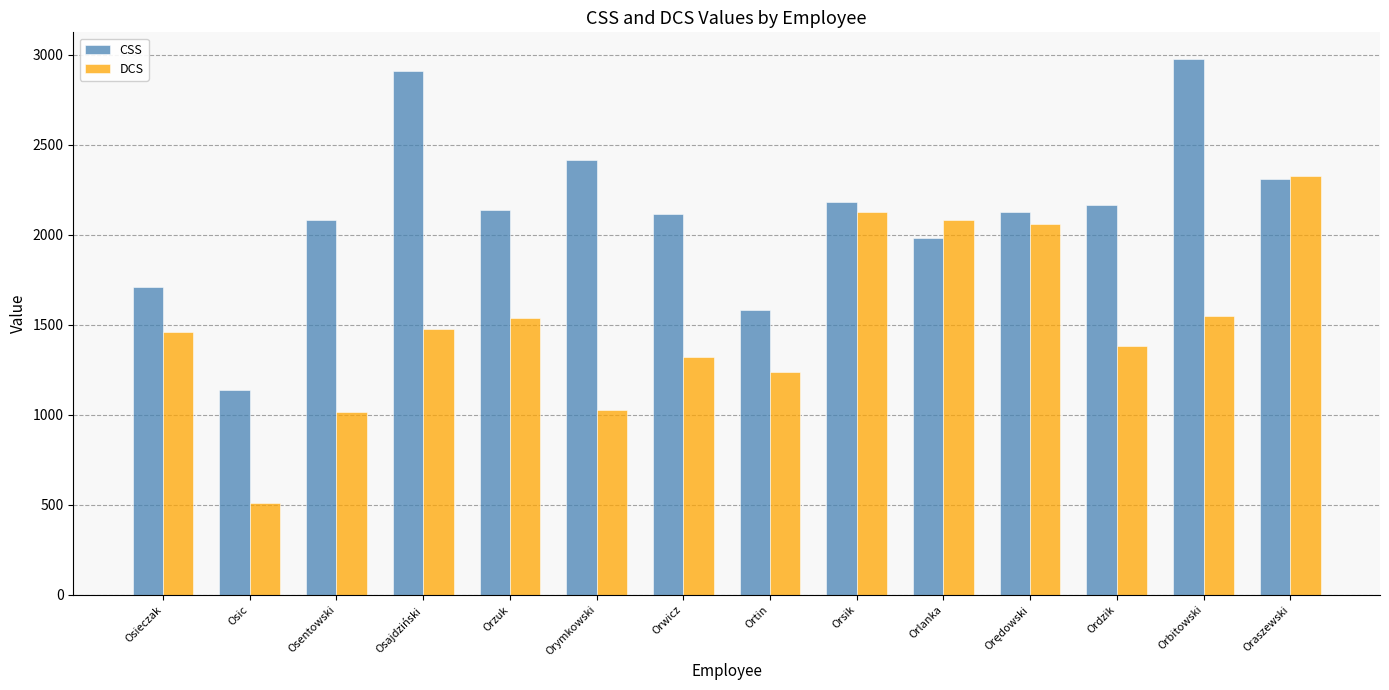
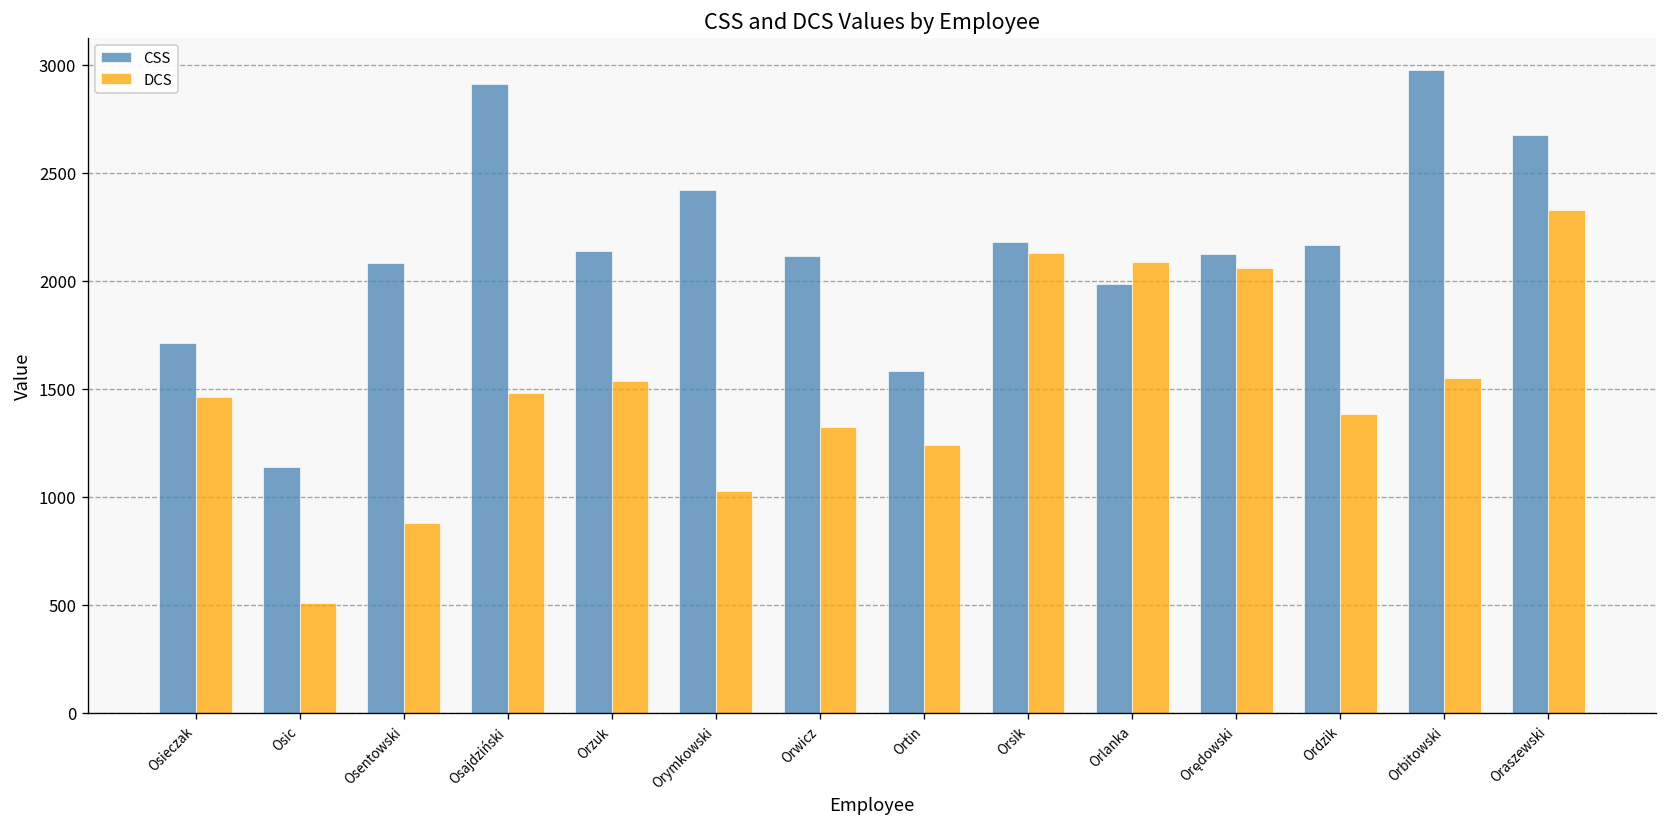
DCS, Osentowski: 1010 -> 880
CSS, Oraszewski: 2310 -> 2670
